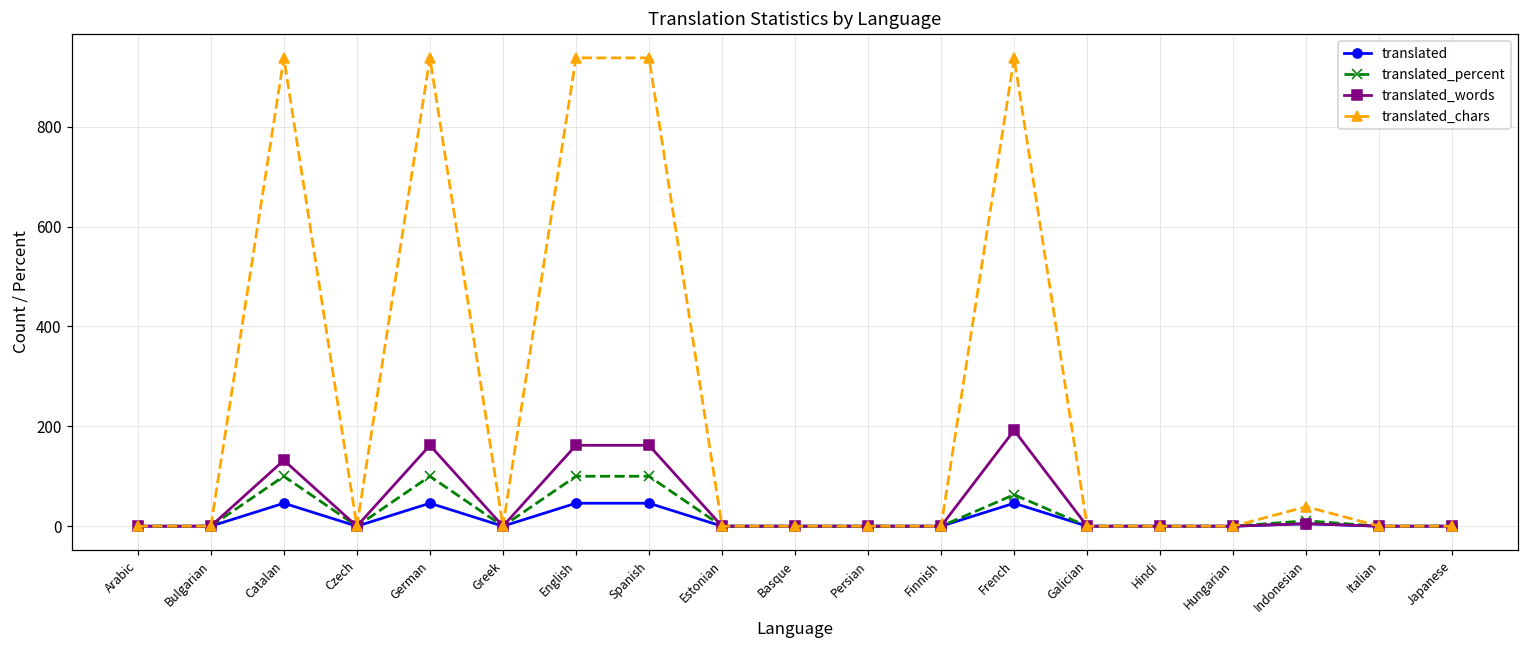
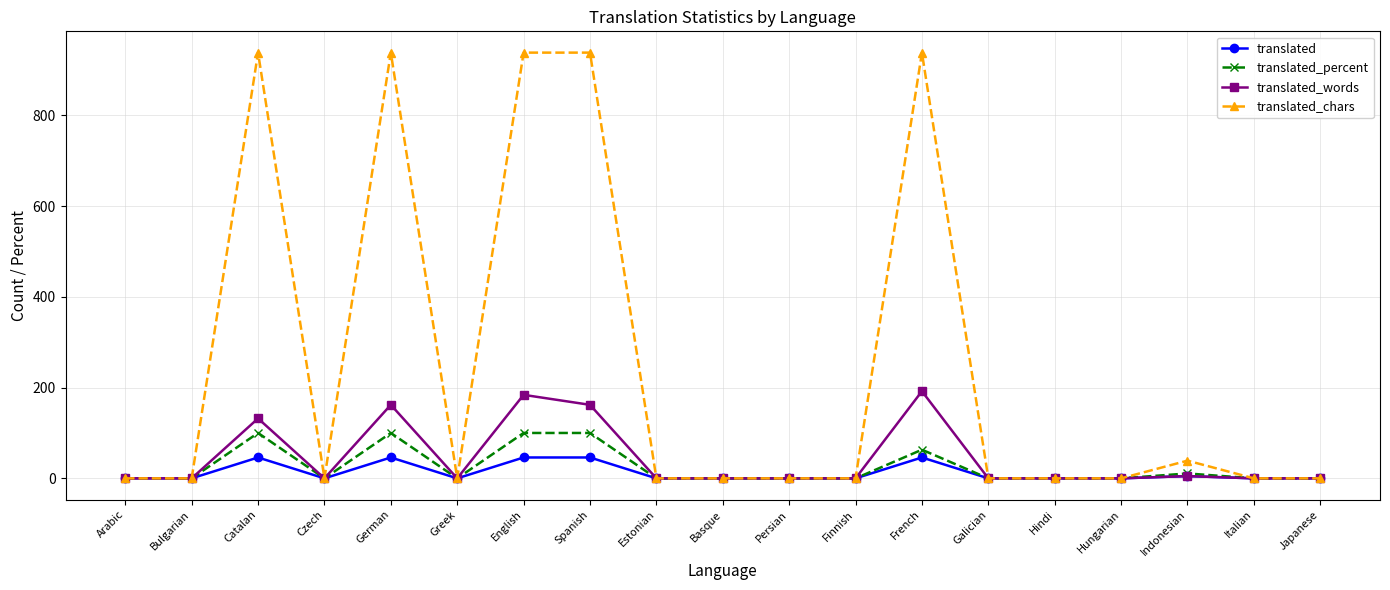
translated_words, English: 160 -> 180
